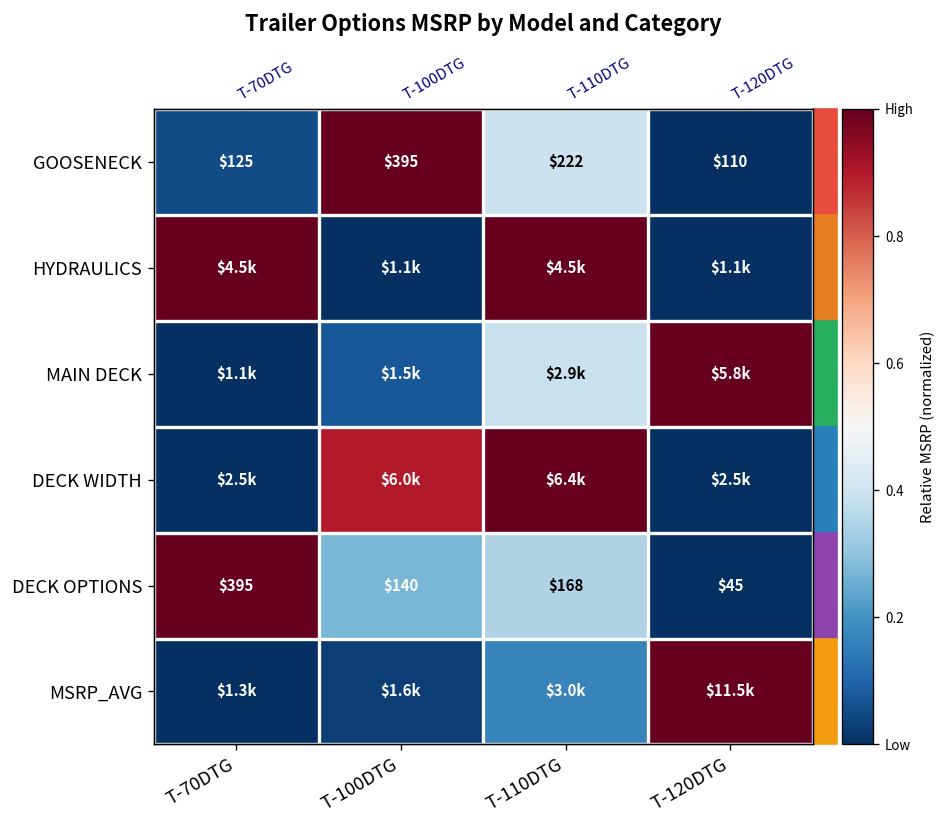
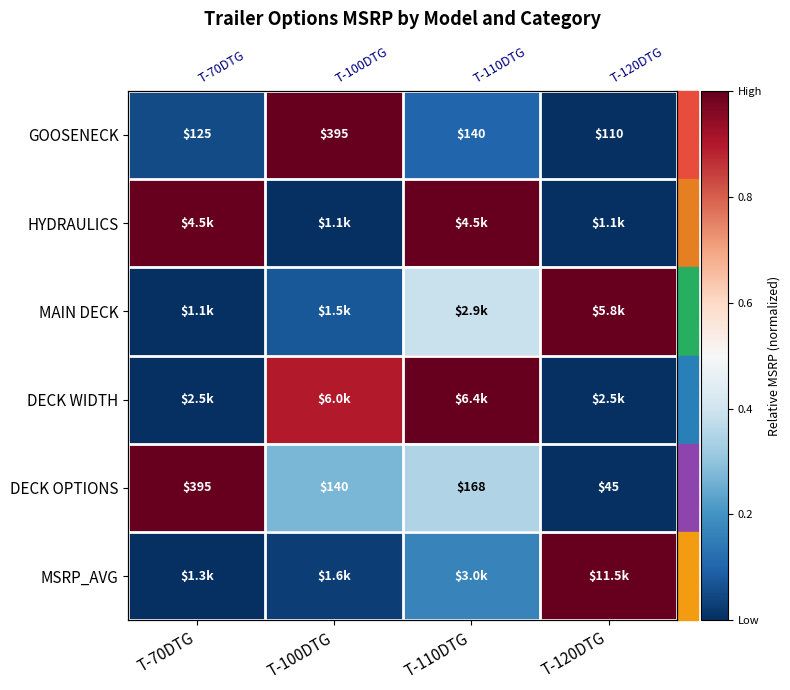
GOOSENECK, T-110DTG: $222 -> $140
